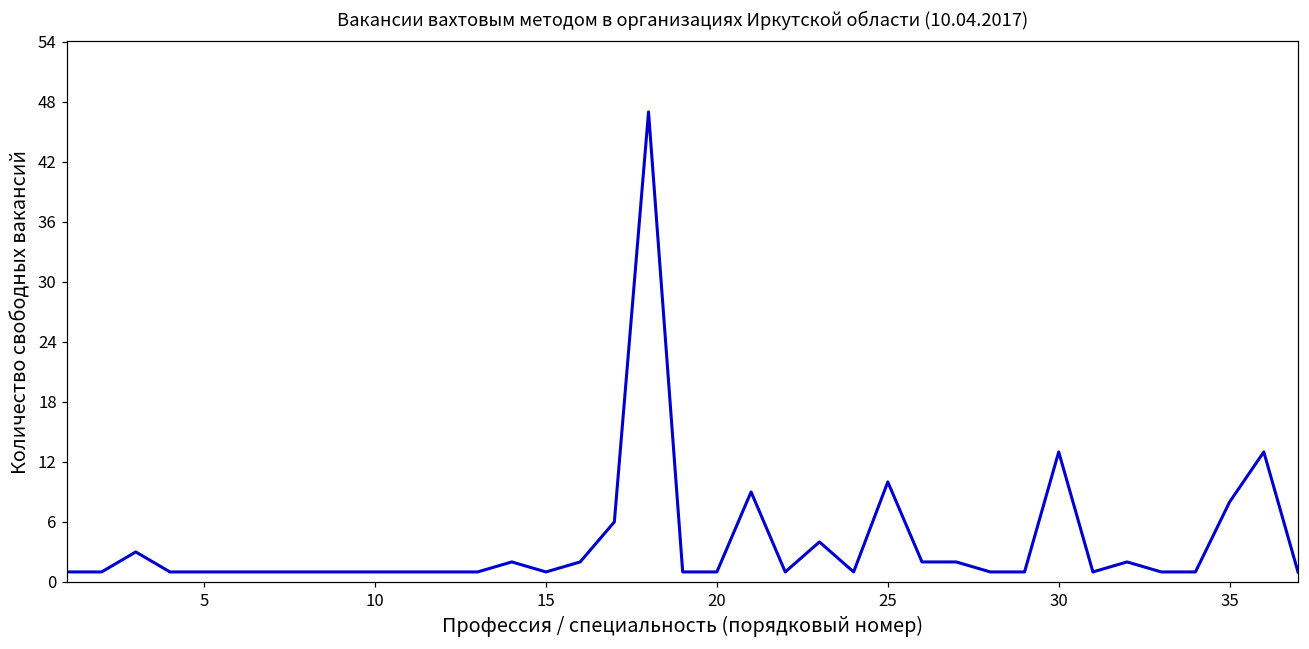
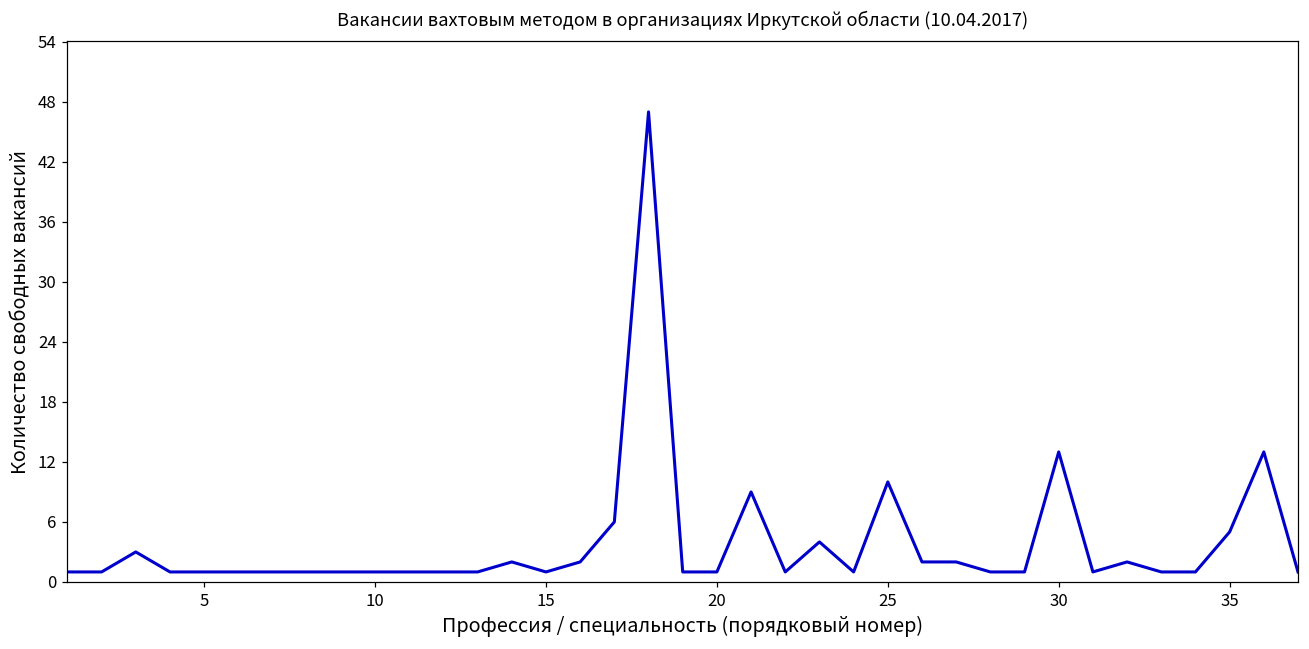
35: 8 -> 5
